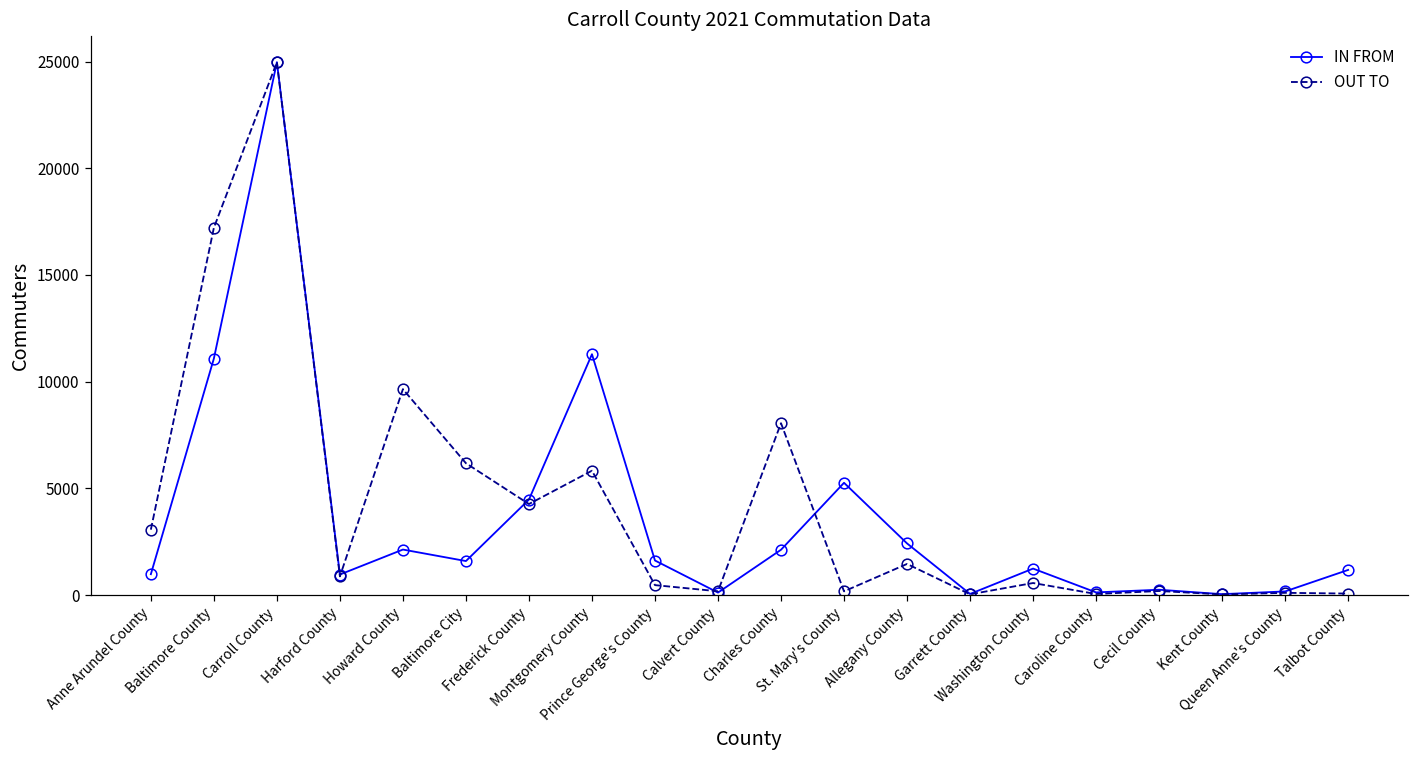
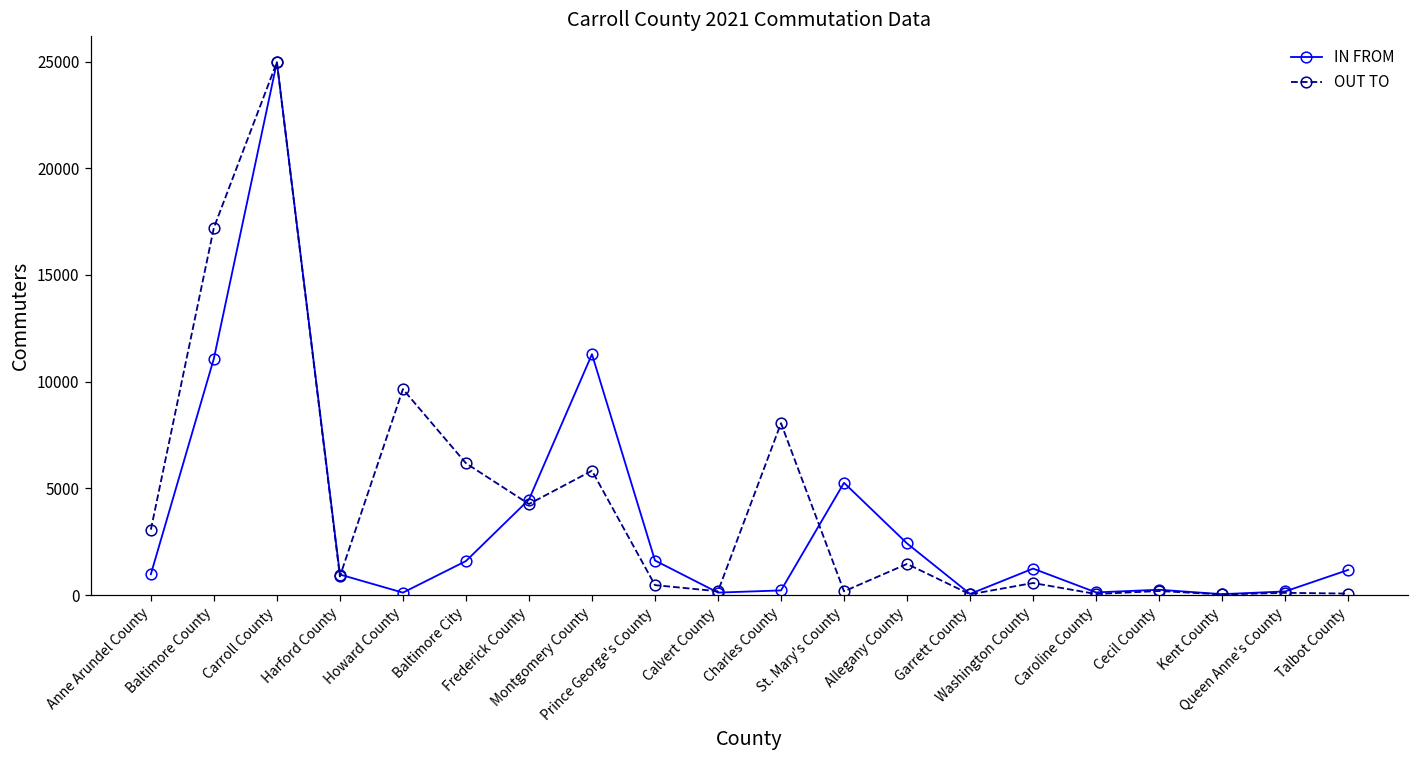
IN FROM, Howard County: 2100 -> 100
IN FROM, Charles County: 2100 -> 200
